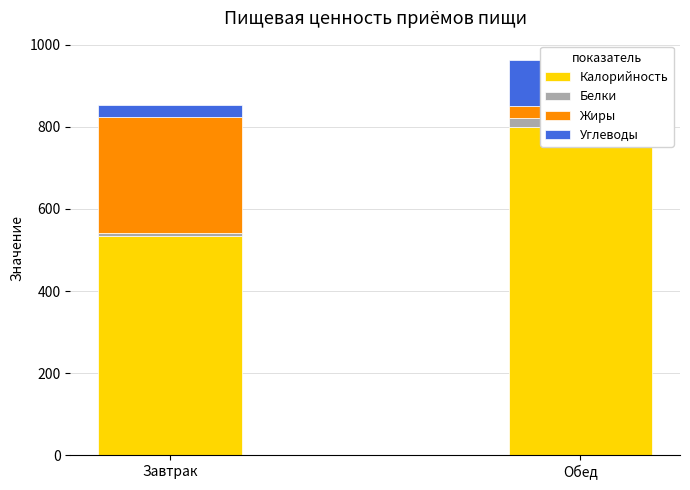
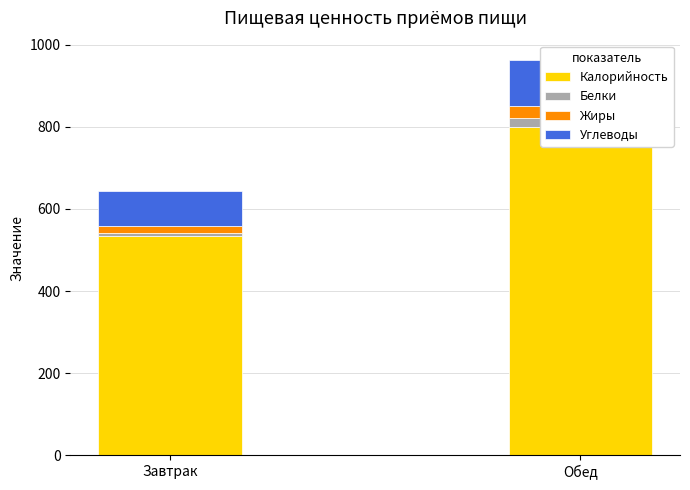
Жиры, Завтрак: 280 -> 20
Углеводы, Завтрак: 30 -> 80
